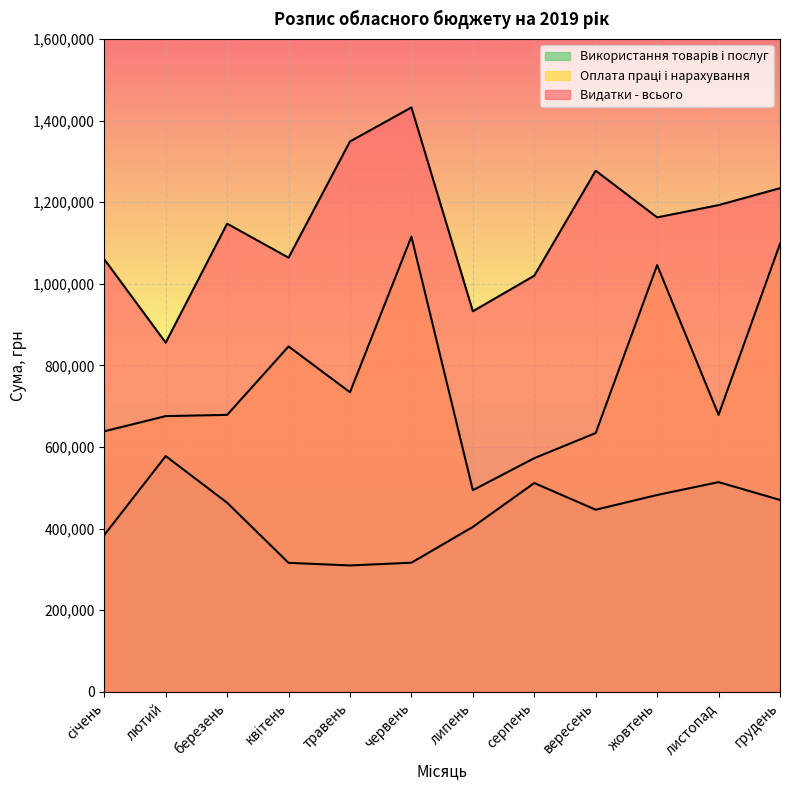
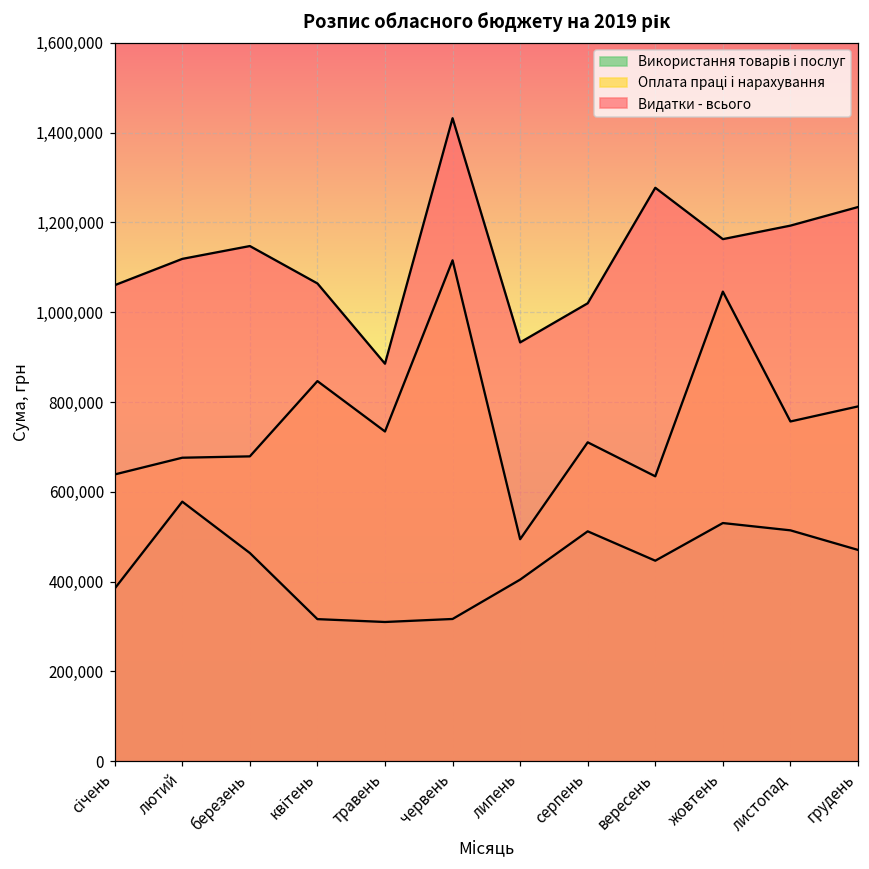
Видатки - всього, лютий: 860,000 -> 1,120,000
Видатки - всього, травень: 1,350,000 -> 890,000
Оплата праці і нарахування, серпень: 570,000 -> 710,000
Використання товарів і послуг, жовтень: 480,000 -> 530,000
Оплата праці і нарахування, листопад: 680,000 -> 760,000
Оплата праці і нарахування, грудень: 1,100,000 -> 790,000
